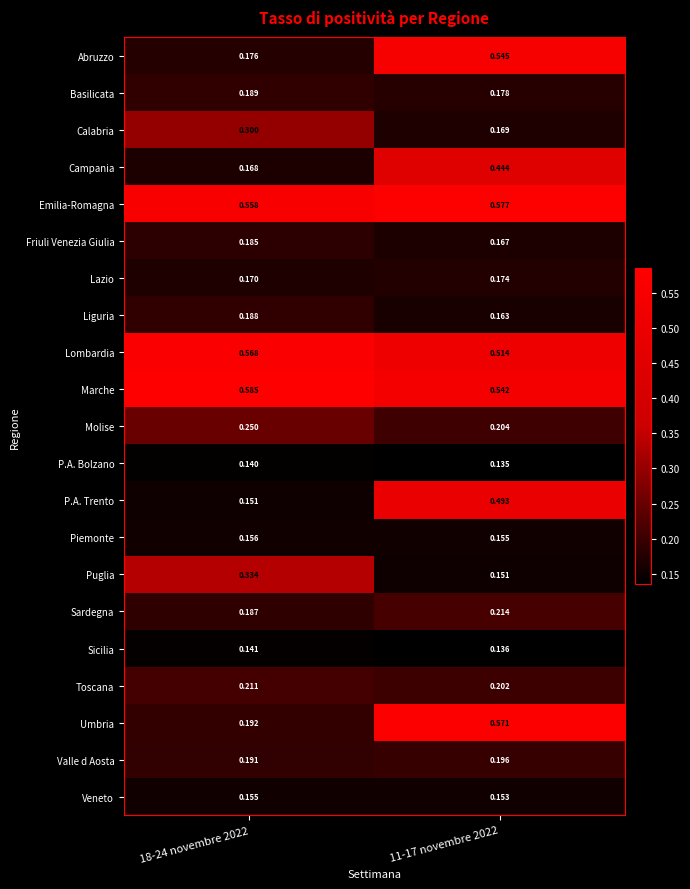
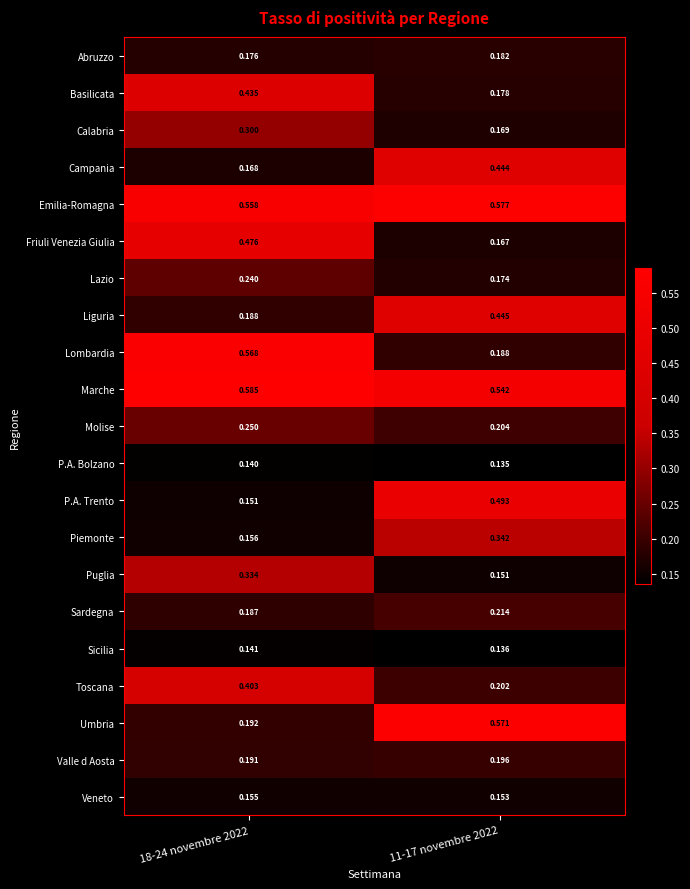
Abruzzo, 11-17 novembre 2022: 0.545 -> 0.182
Basilicata, 18-24 novembre 2022: 0.189 -> 0.435
Friuli Venezia Giulia, 18-24 novembre 2022: 0.185 -> 0.476
Lazio, 18-24 novembre 2022: 0.170 -> 0.240
Liguria, 11-17 novembre 2022: 0.163 -> 0.445
Lombardia, 11-17 novembre 2022: 0.514 -> 0.188
Piemonte, 11-17 novembre 2022: 0.155 -> 0.342
Toscana, 18-24 novembre 2022: 0.211 -> 0.403
